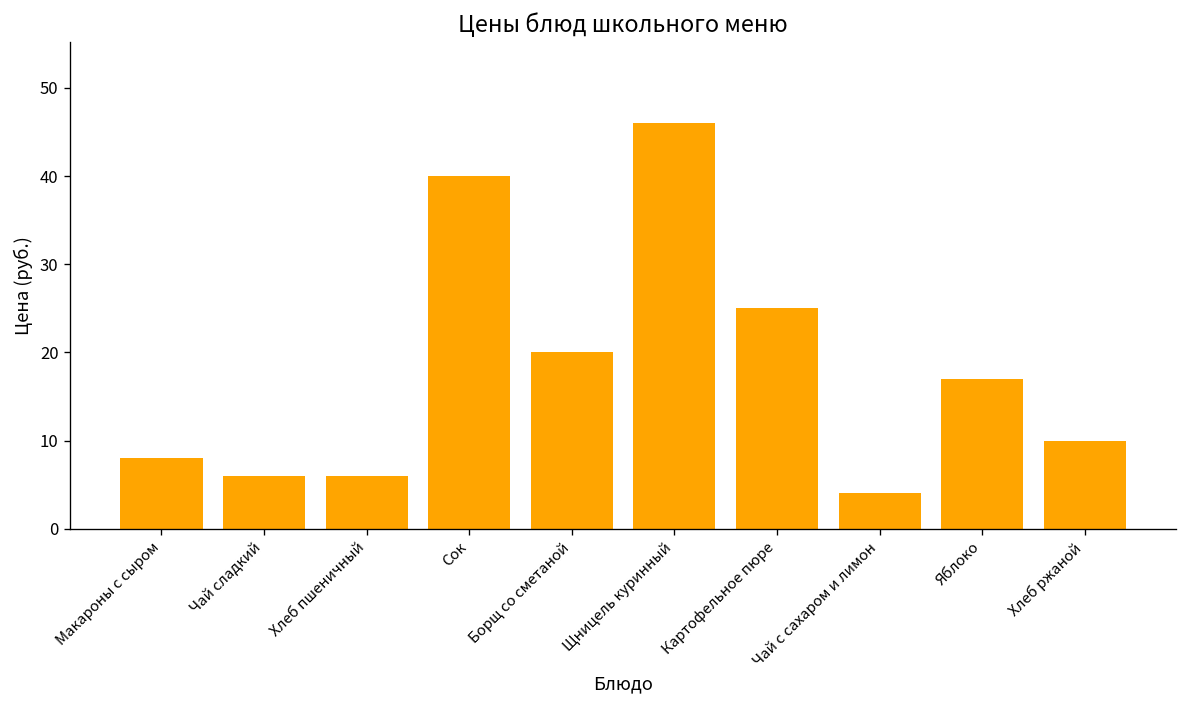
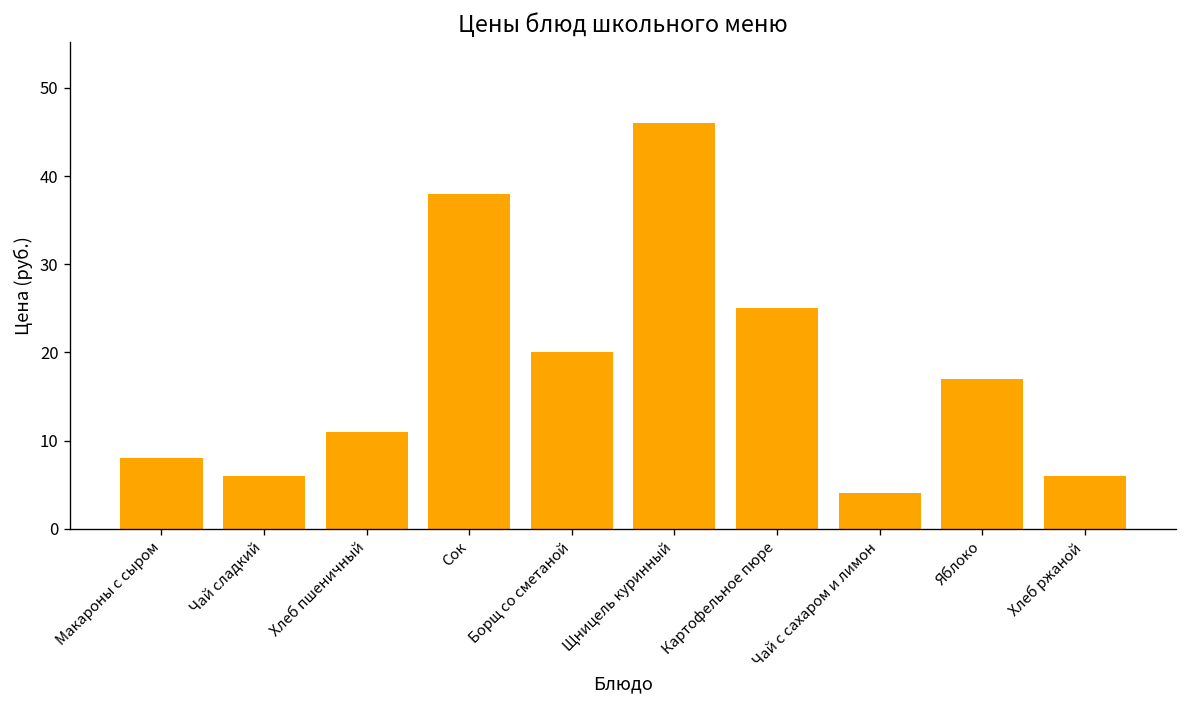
Хлеб пшеничный: 6 -> 11
Сок: 40 -> 38
Хлеб ржаной: 10 -> 6
